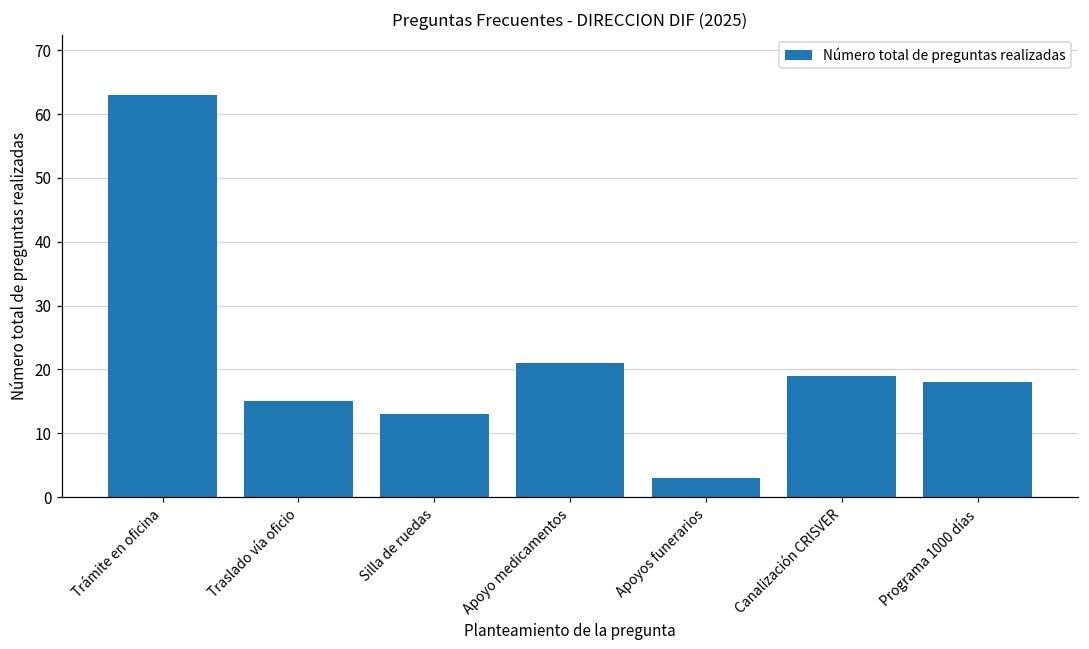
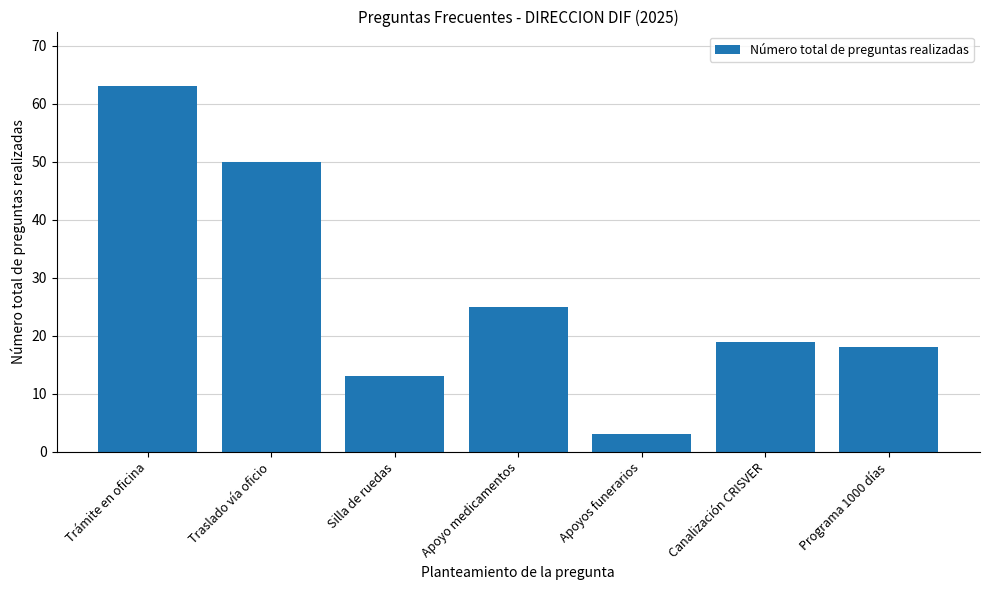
Traslado vía oficio: 15 -> 50
Apoyo medicamentos: 21 -> 25
